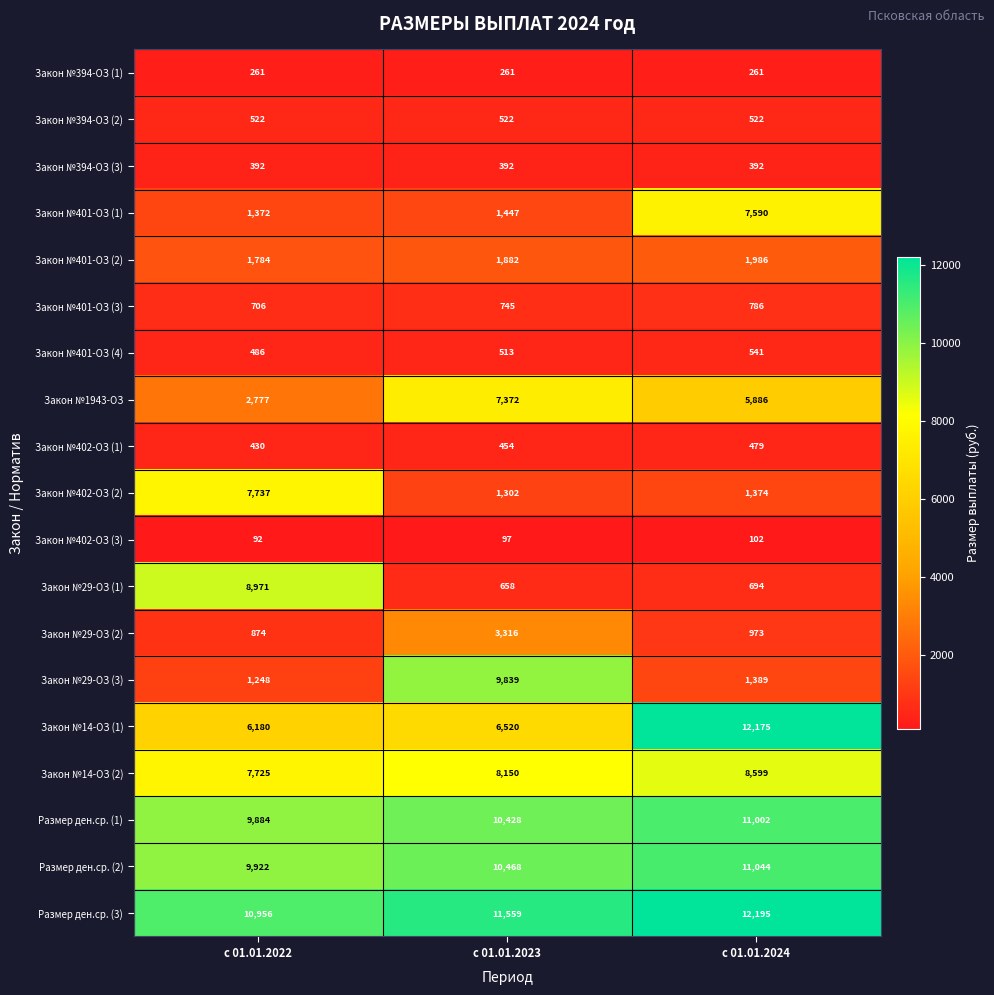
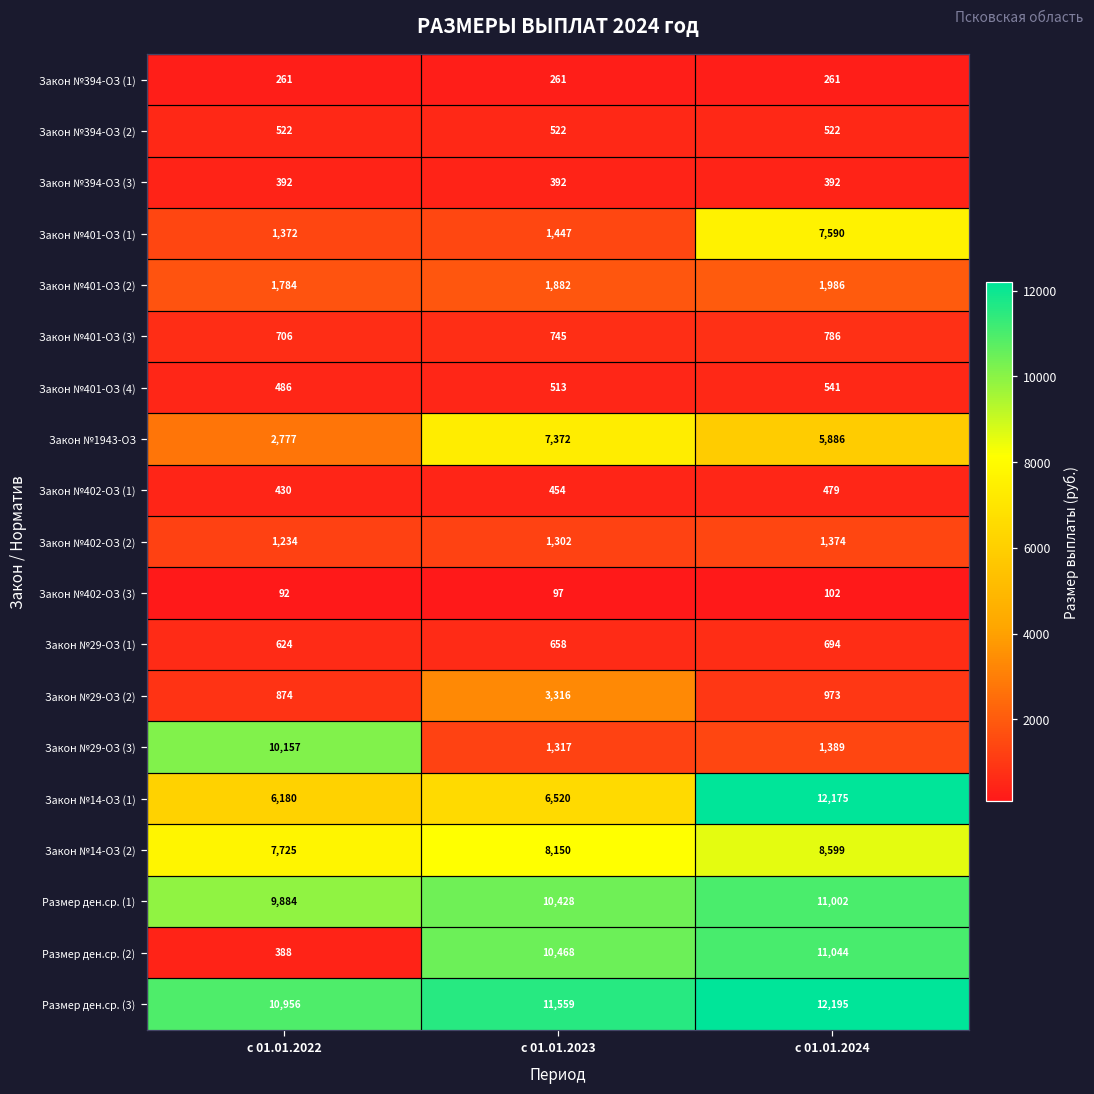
Закон №402-ОЗ (2), с 01.01.2022: 7,737 -> 1,234
Закон №29-ОЗ (1), с 01.01.2022: 8,971 -> 624
Закон №29-ОЗ (3), с 01.01.2022: 1,248 -> 10,157
Закон №29-ОЗ (3), с 01.01.2023: 9,839 -> 1,317
Размер ден.ср. (2), с 01.01.2022: 9,922 -> 388
